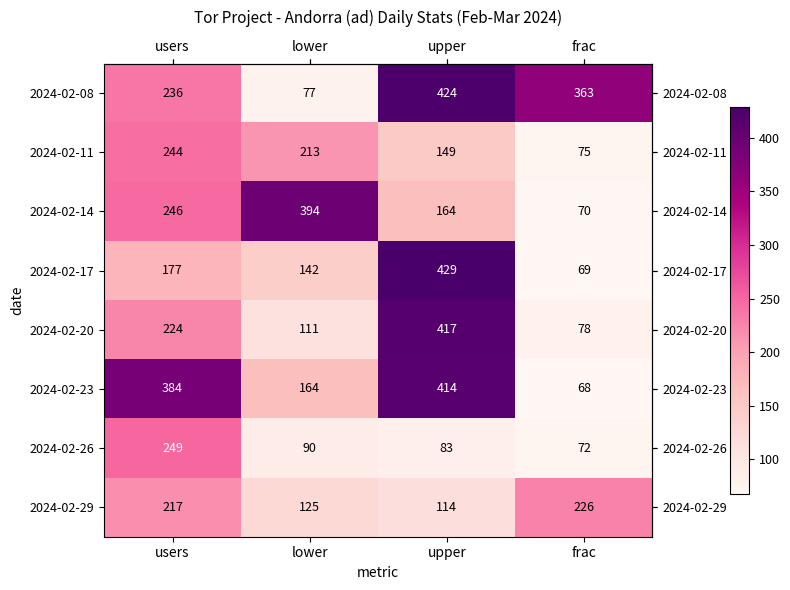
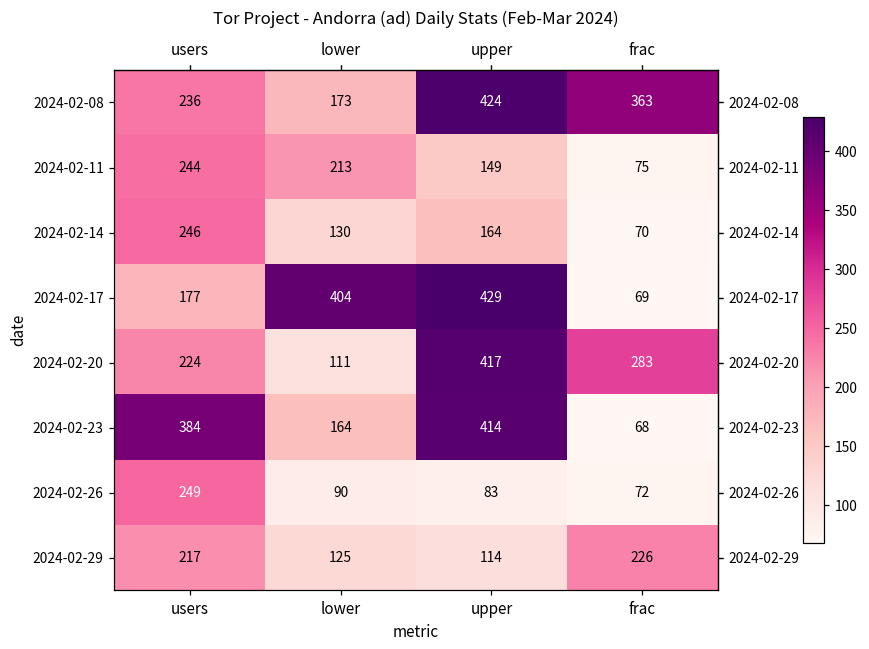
2024-02-08, lower: 77 -> 173
2024-02-14, lower: 394 -> 130
2024-02-17, lower: 142 -> 404
2024-02-20, frac: 78 -> 283
